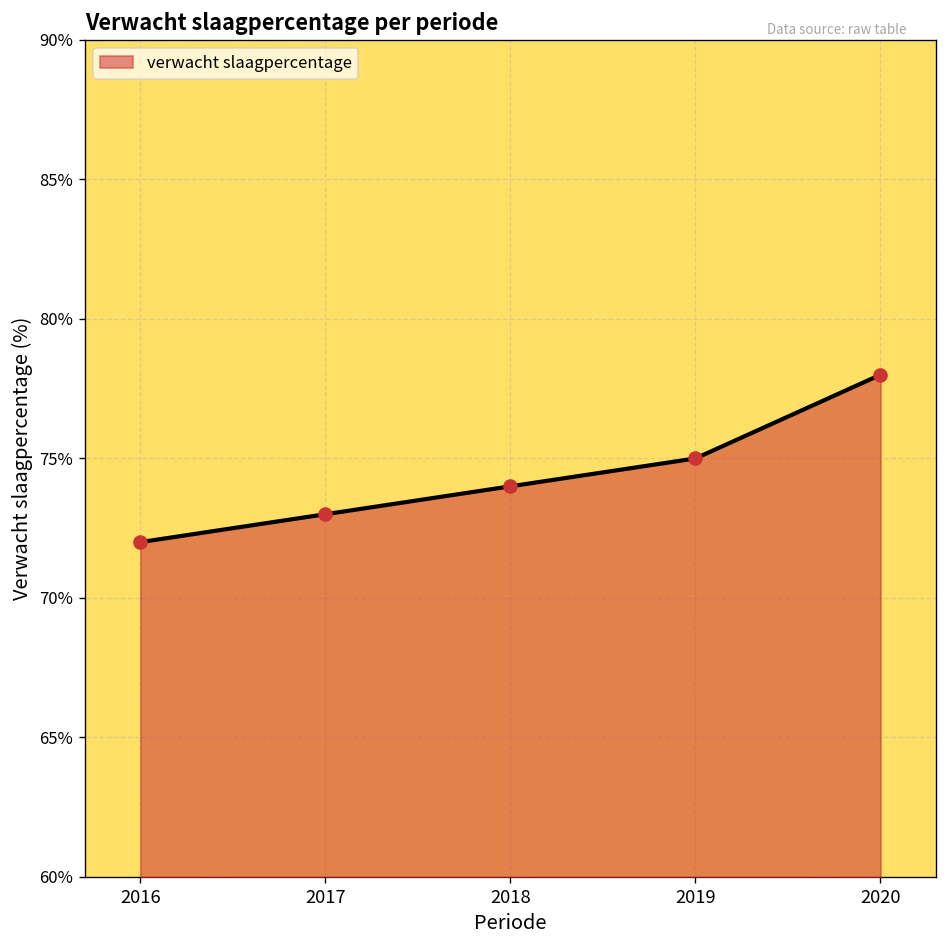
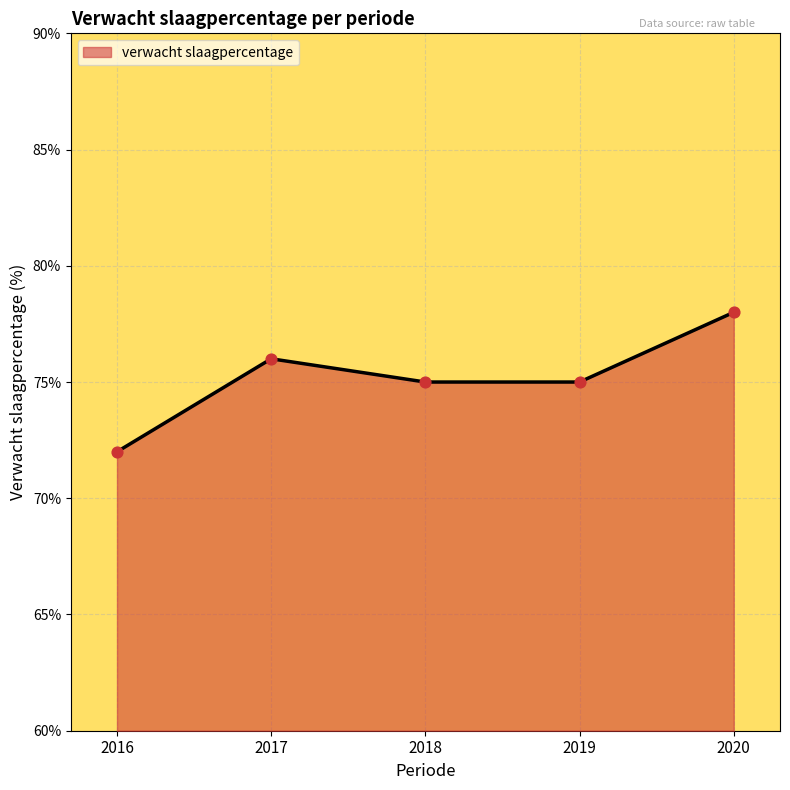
2017: 73% -> 76%
2018: 74% -> 75%
